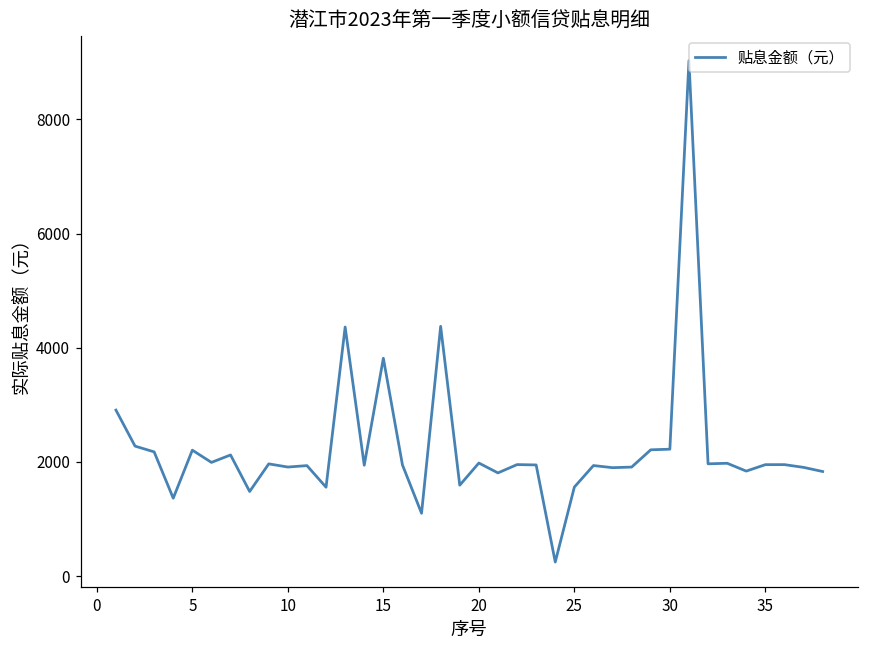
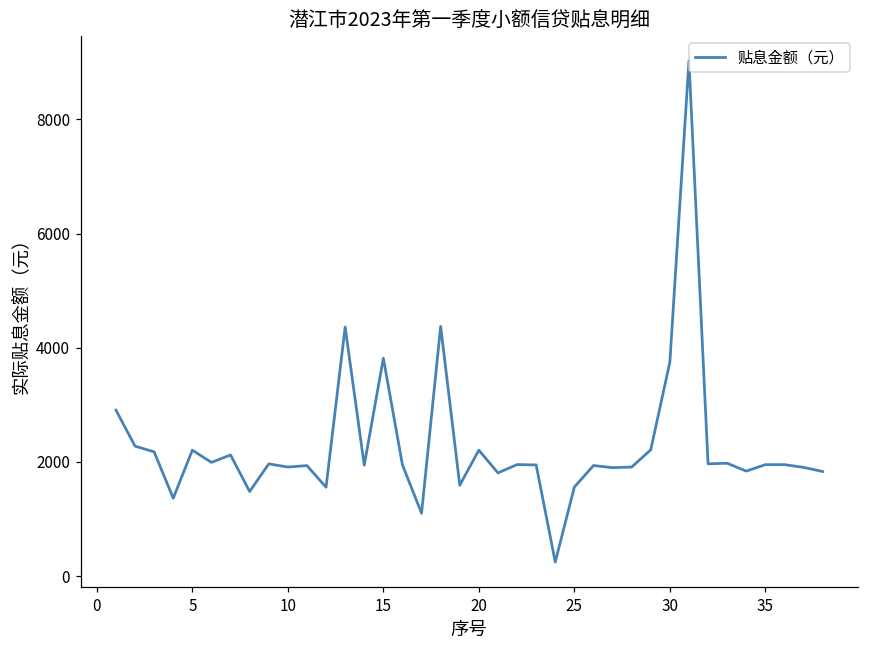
20: 2000 -> 2200
30: 2200 -> 3700
